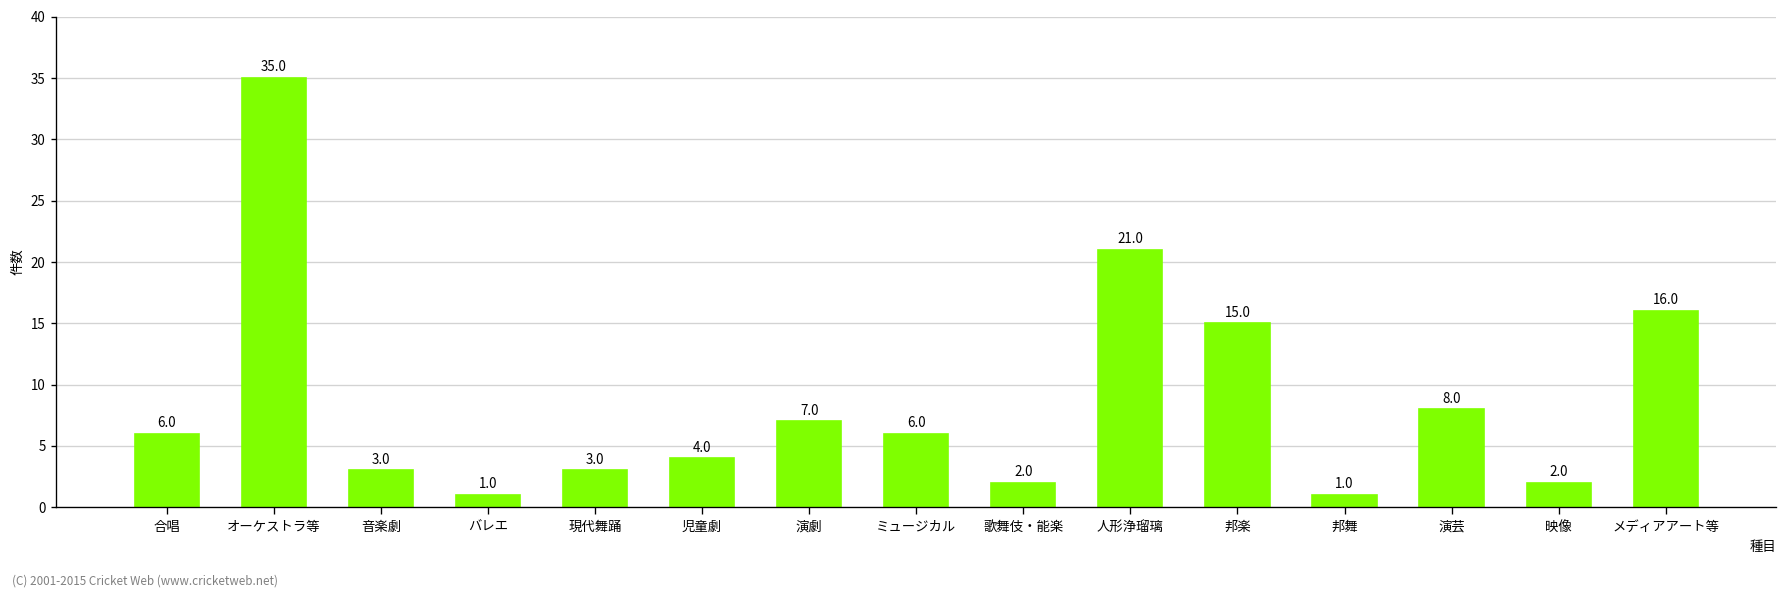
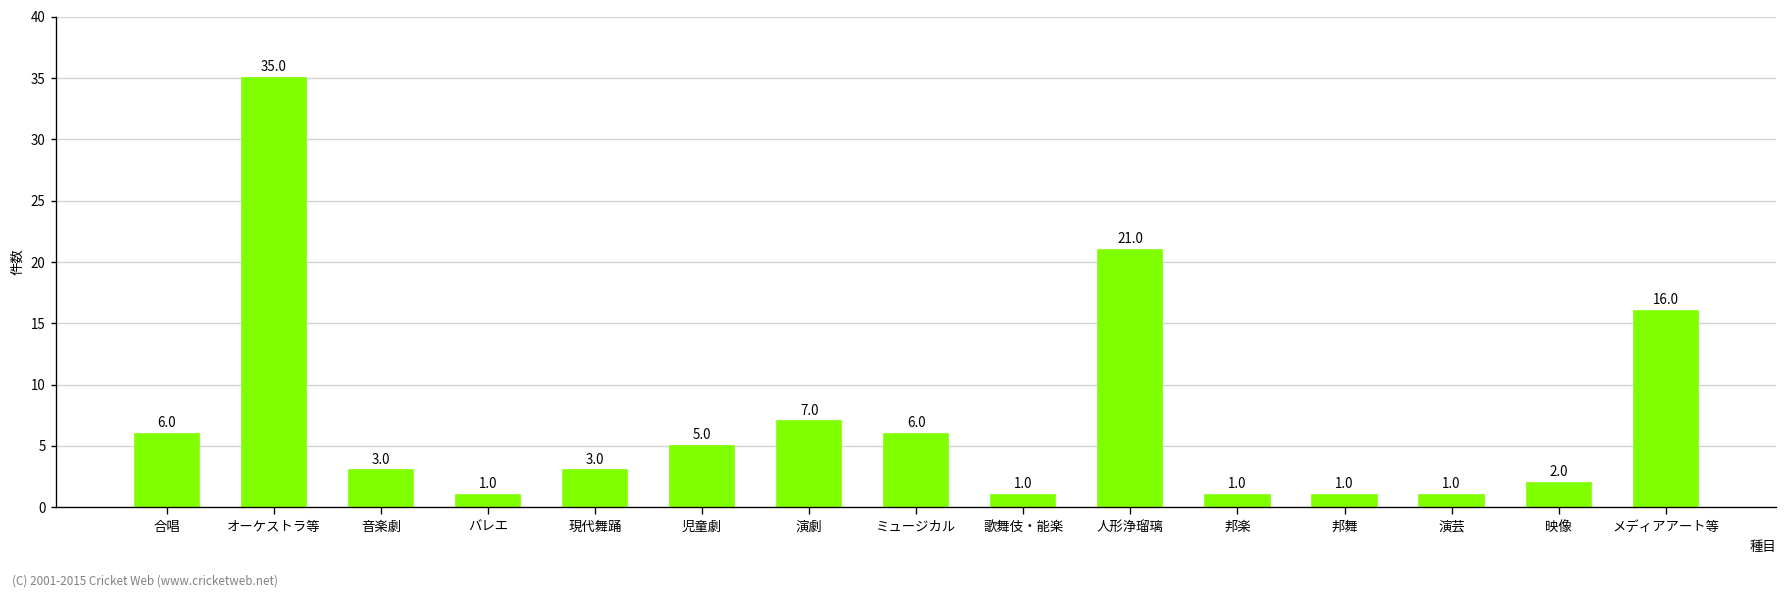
児童劇: 4.0 -> 5.0
歌舞伎・能楽: 2.0 -> 1.0
邦楽: 15.0 -> 1.0
演芸: 8.0 -> 1.0
